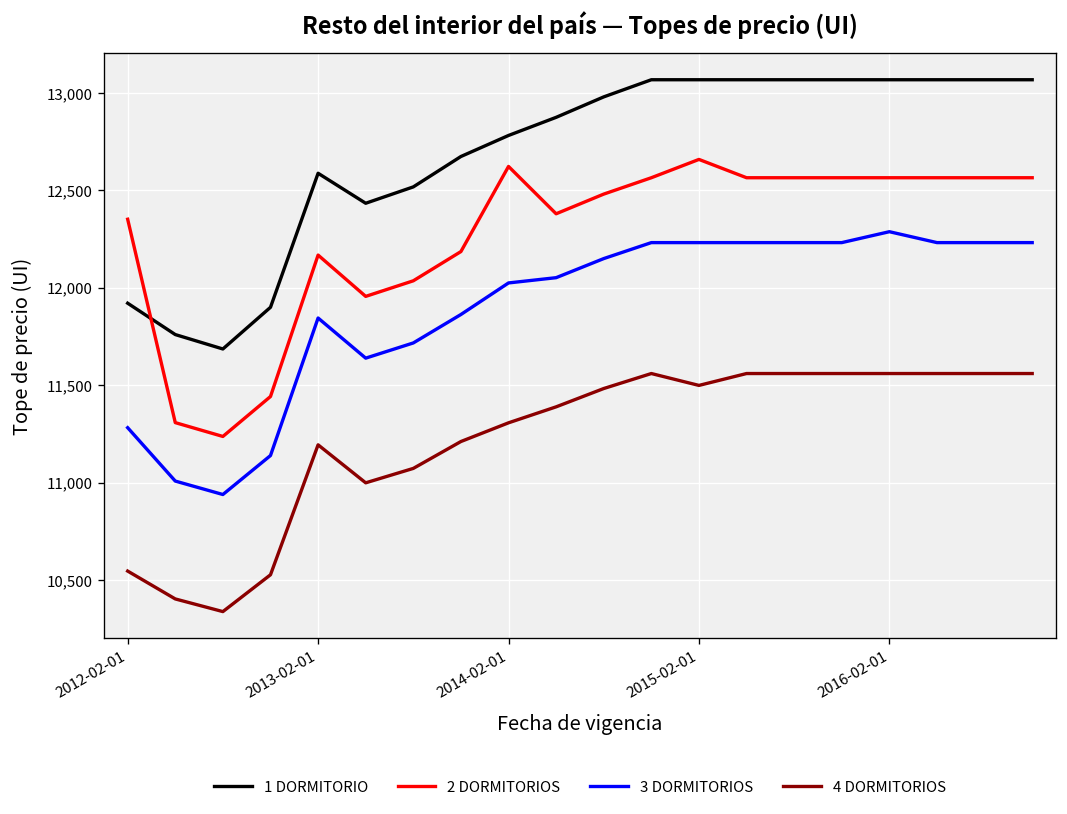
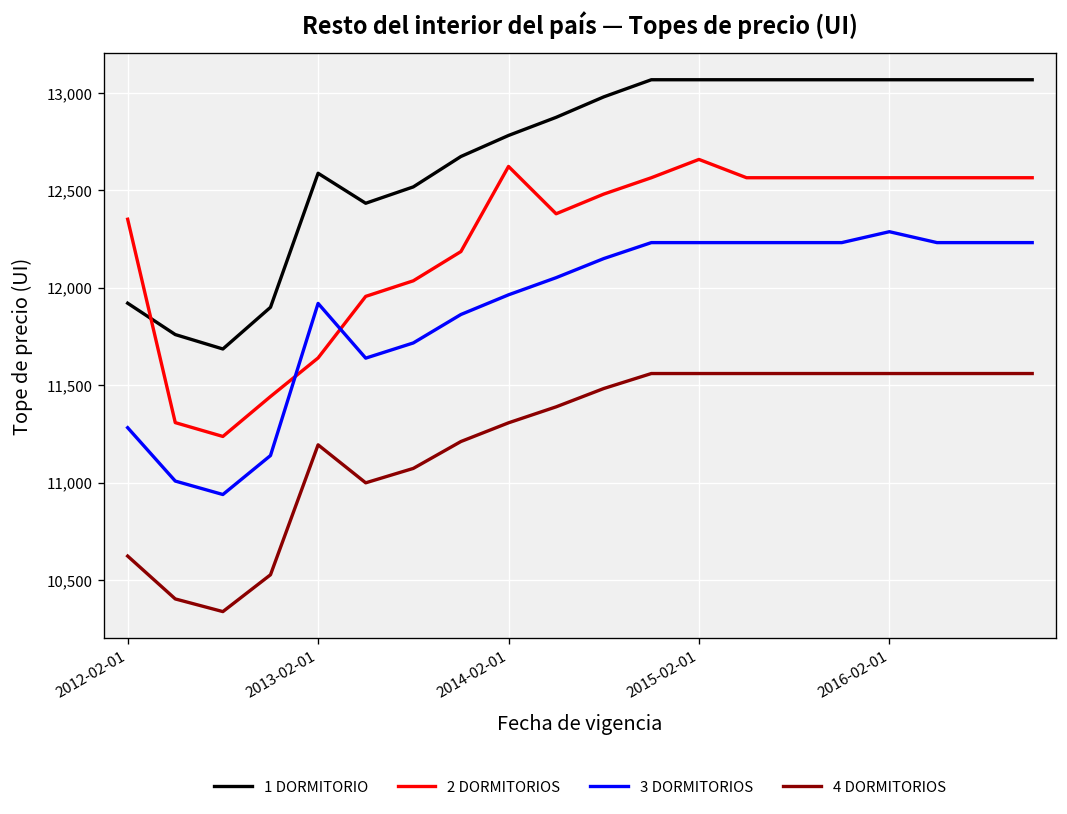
4 DORMITORIOS, 2012-02-01: 10,550 -> 10,620
2 DORMITORIOS, 2013-02-01: 12,170 -> 11,640
3 DORMITORIOS, 2013-02-01: 11,850 -> 11,920
3 DORMITORIOS, 2014-02-01: 12,030 -> 11,960
4 DORMITORIOS, 2015-02-01: 11,500 -> 11,560
